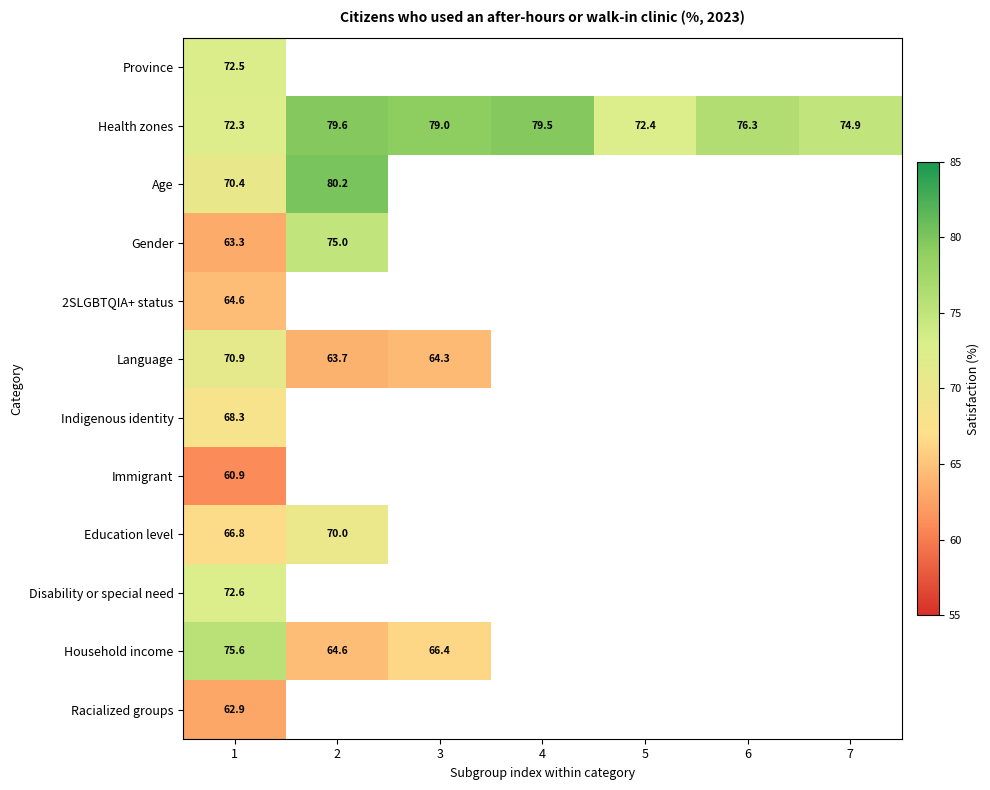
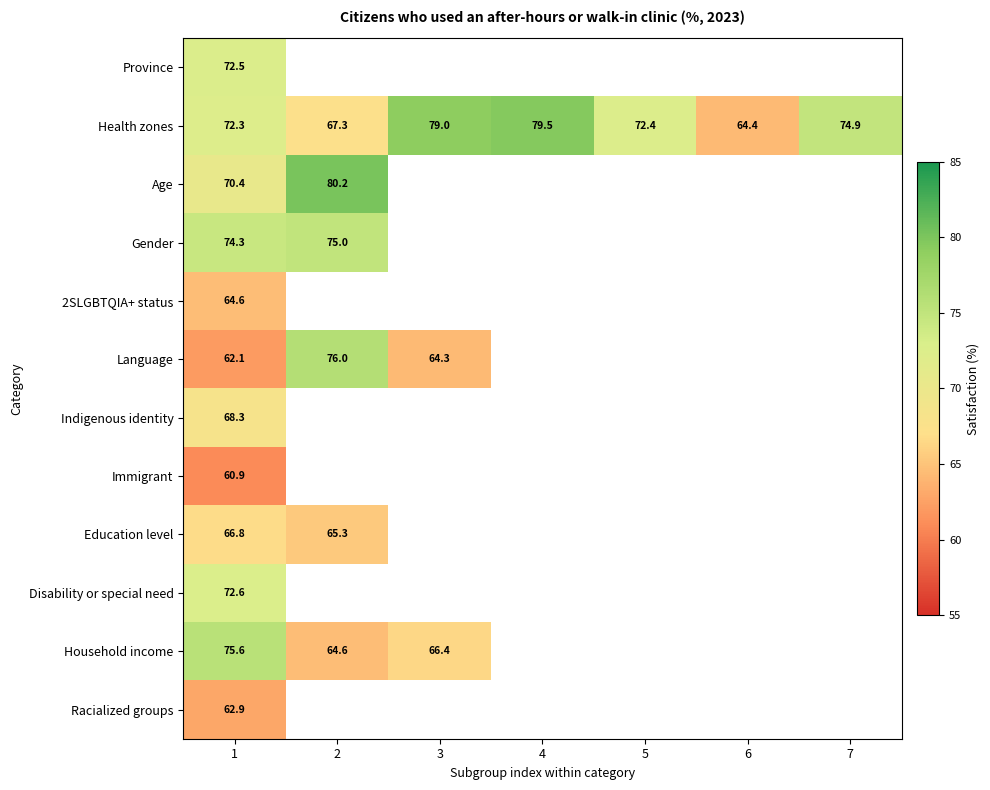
Health zones, 2: 79.6 -> 67.3
Health zones, 6: 76.3 -> 64.4
Gender, 1: 63.3 -> 74.3
Language, 1: 70.9 -> 62.1
Language, 2: 63.7 -> 76.0
Education level, 2: 70.0 -> 65.3
